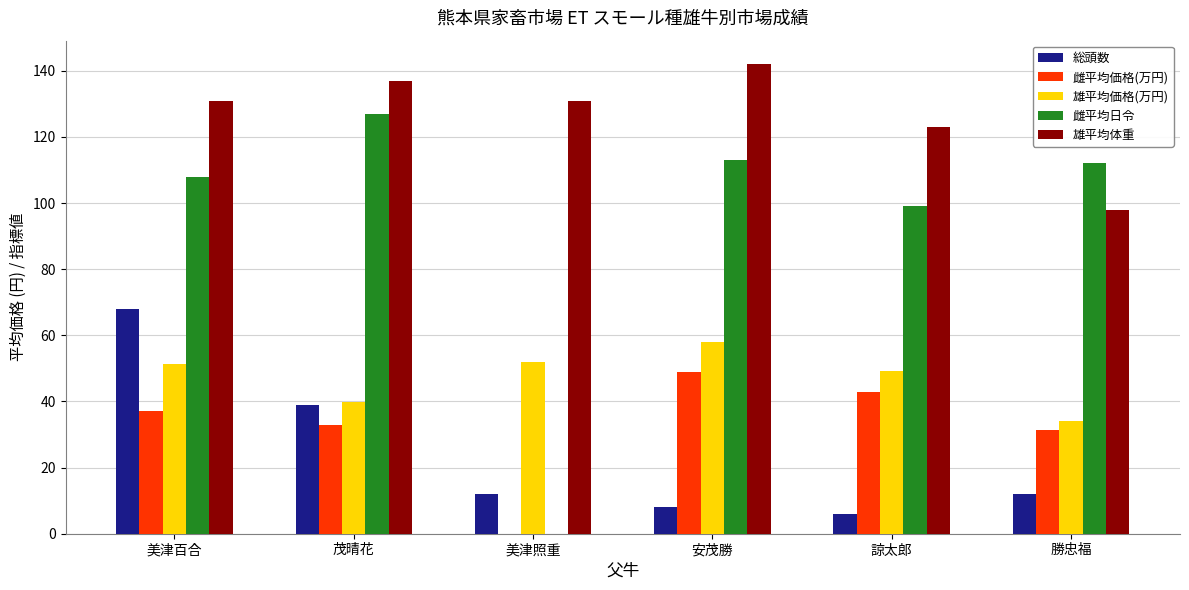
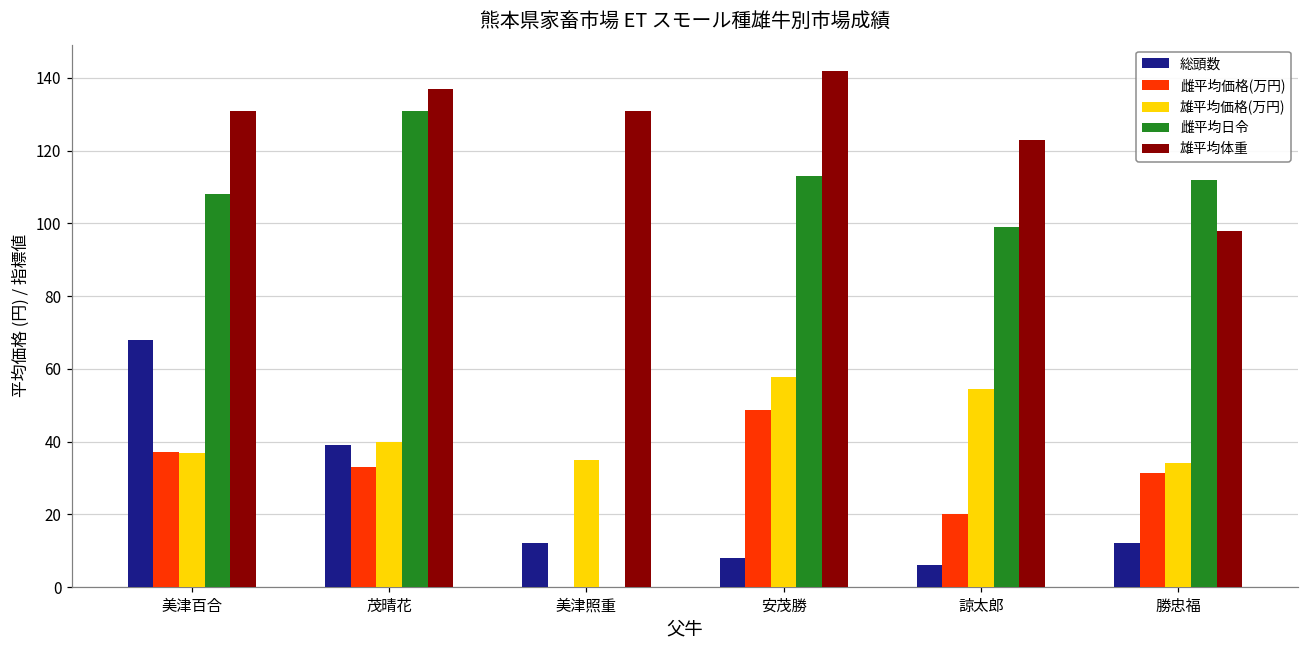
雄平均価格(万円), 美津百合: 51 -> 37
雌平均日令, 茂晴花: 127 -> 131
雄平均価格(万円), 美津照重: 52 -> 35
雌平均価格(万円), 諒太郎: 43 -> 20
雄平均価格(万円), 諒太郎: 49 -> 54
